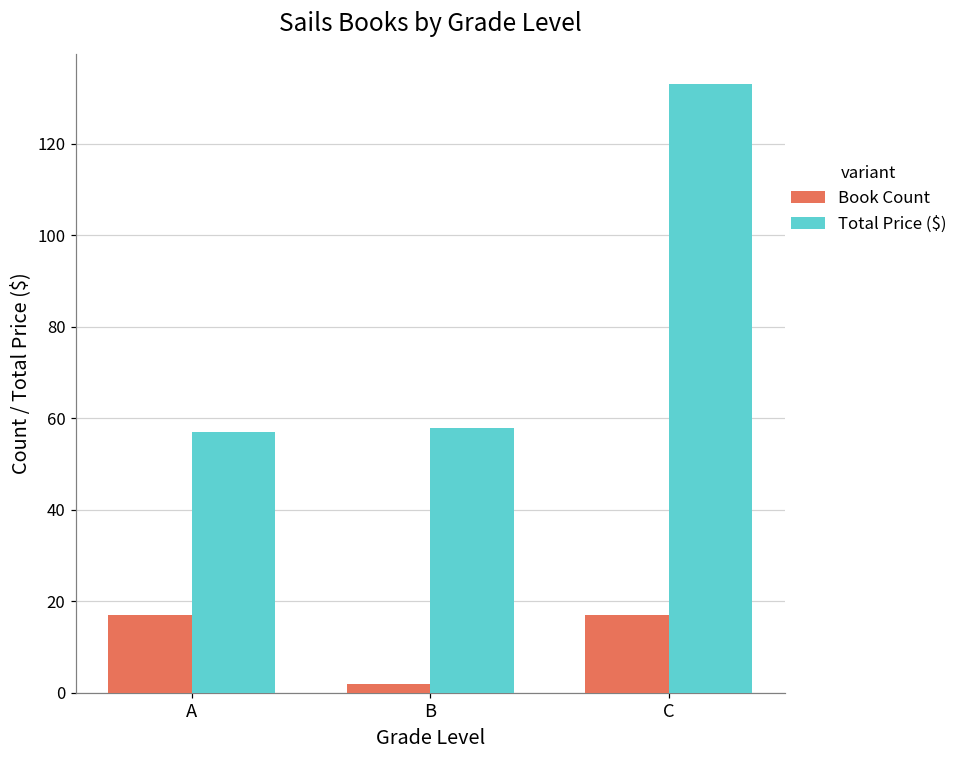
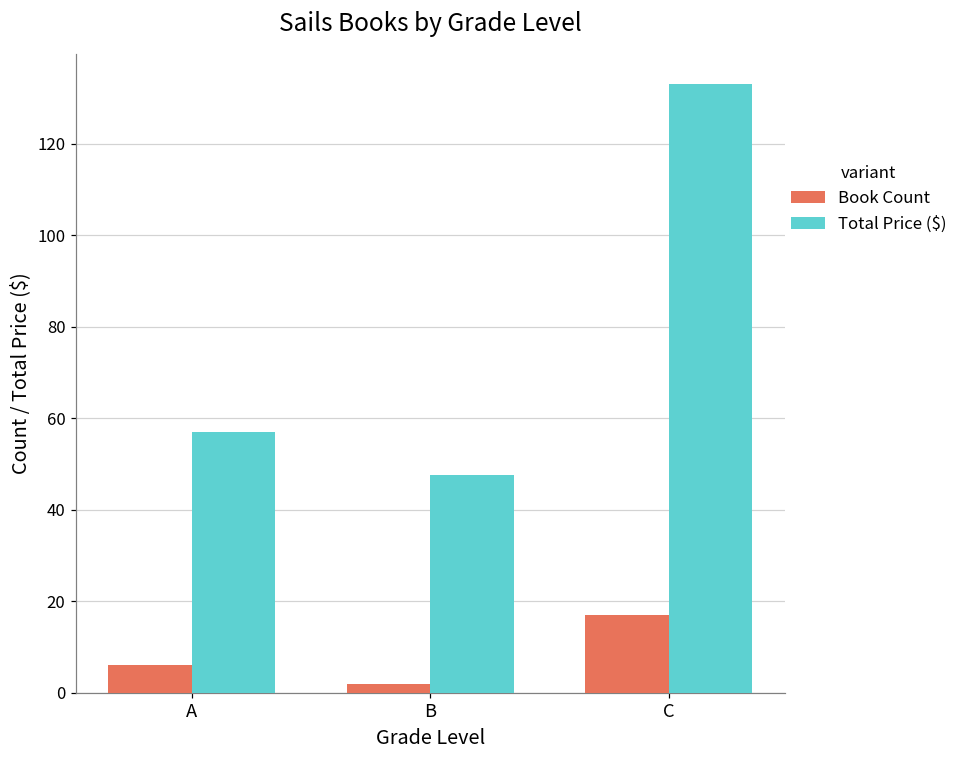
Book Count, A: 17 -> 6
Total Price ($), B: 58 -> 48
